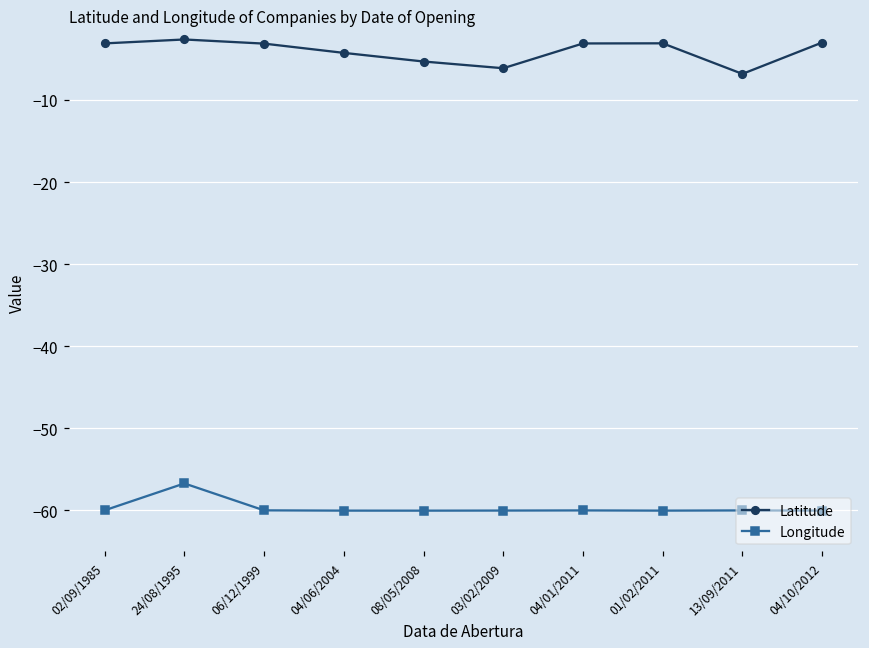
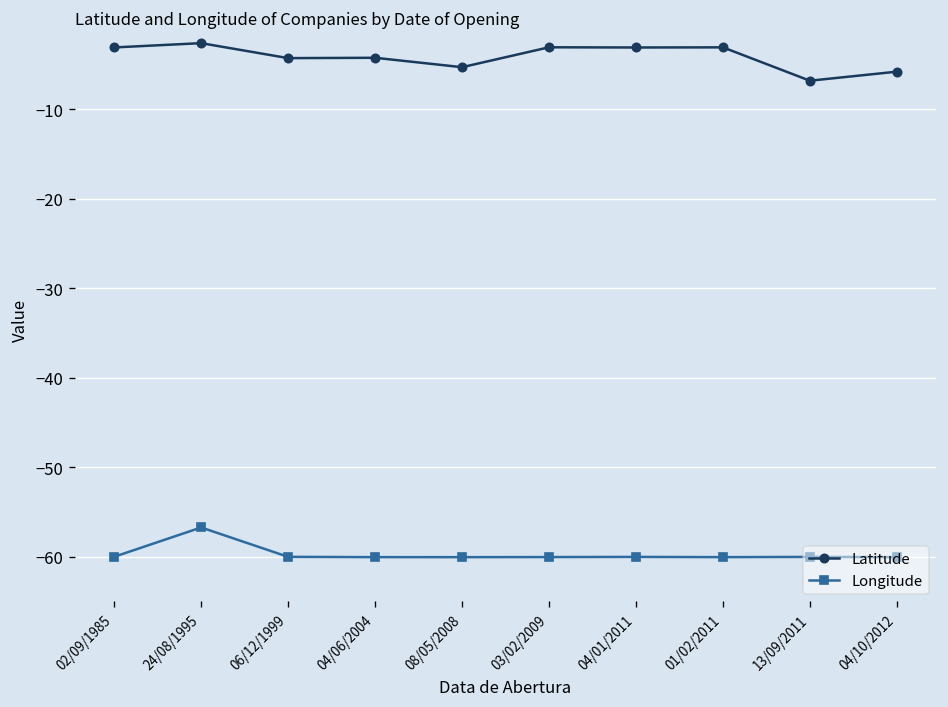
Latitude, 06/12/1999: -3 -> -4
Latitude, 03/02/2009: -6 -> -3
Latitude, 04/10/2012: -3 -> -6
